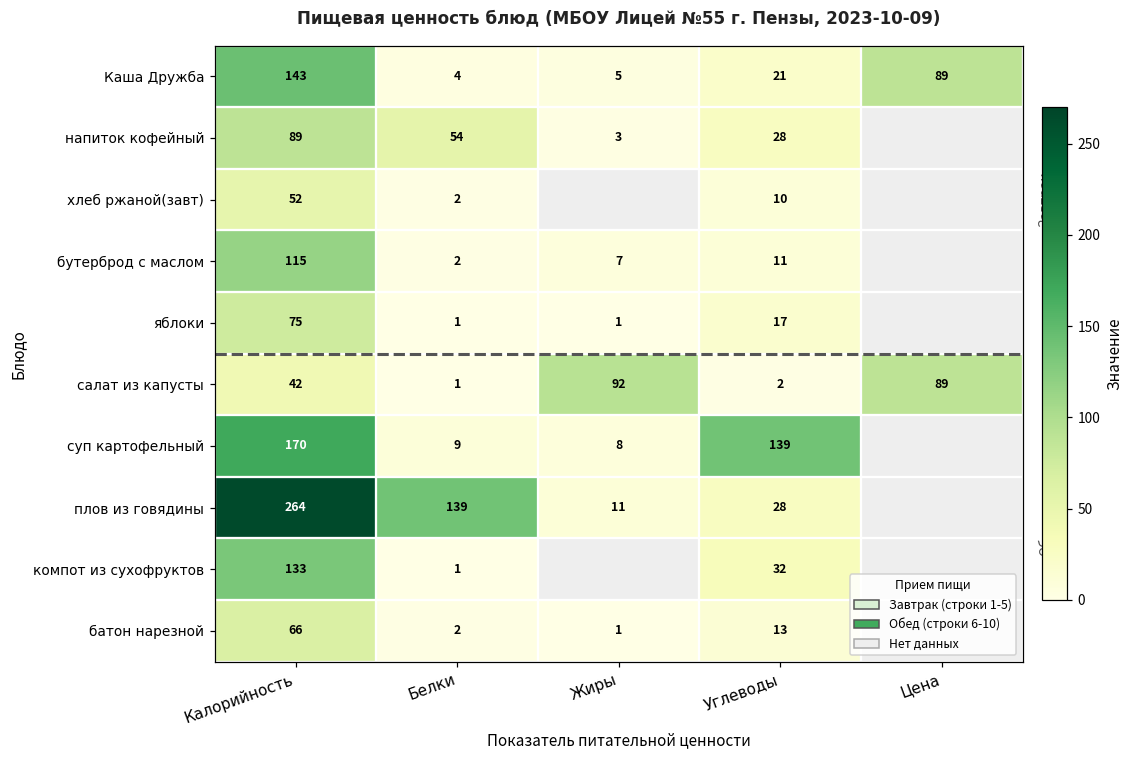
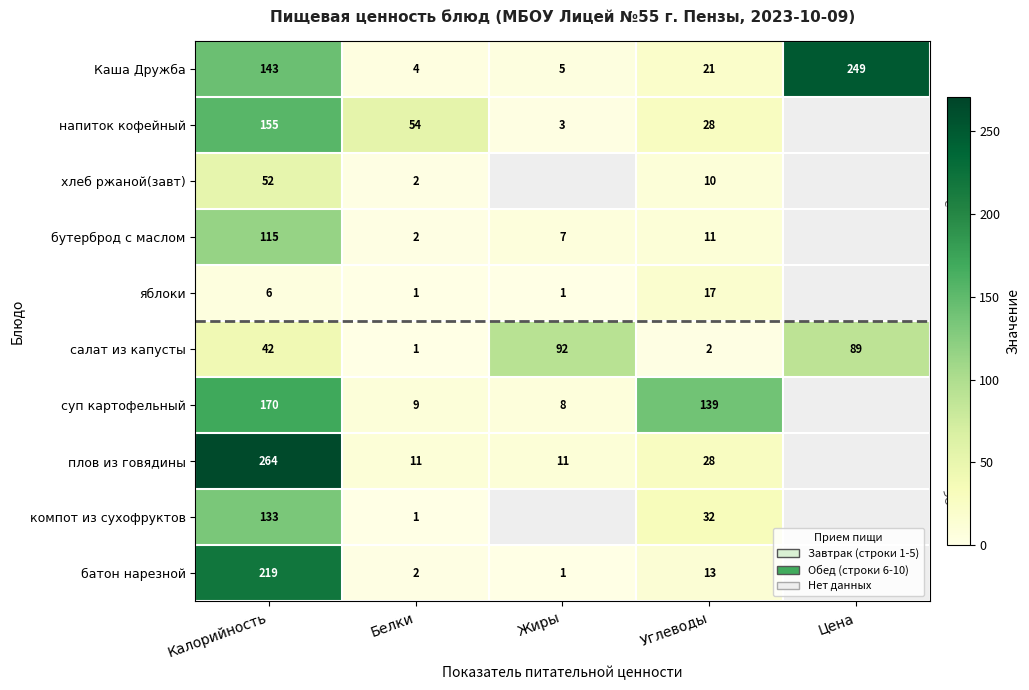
Каша Дружба, Цена: 89 -> 249
напиток кофейный, Калорийность: 89 -> 155
яблоки, Калорийность: 75 -> 6
плов из говядины, Белки: 139 -> 11
батон нарезной, Калорийность: 66 -> 219
